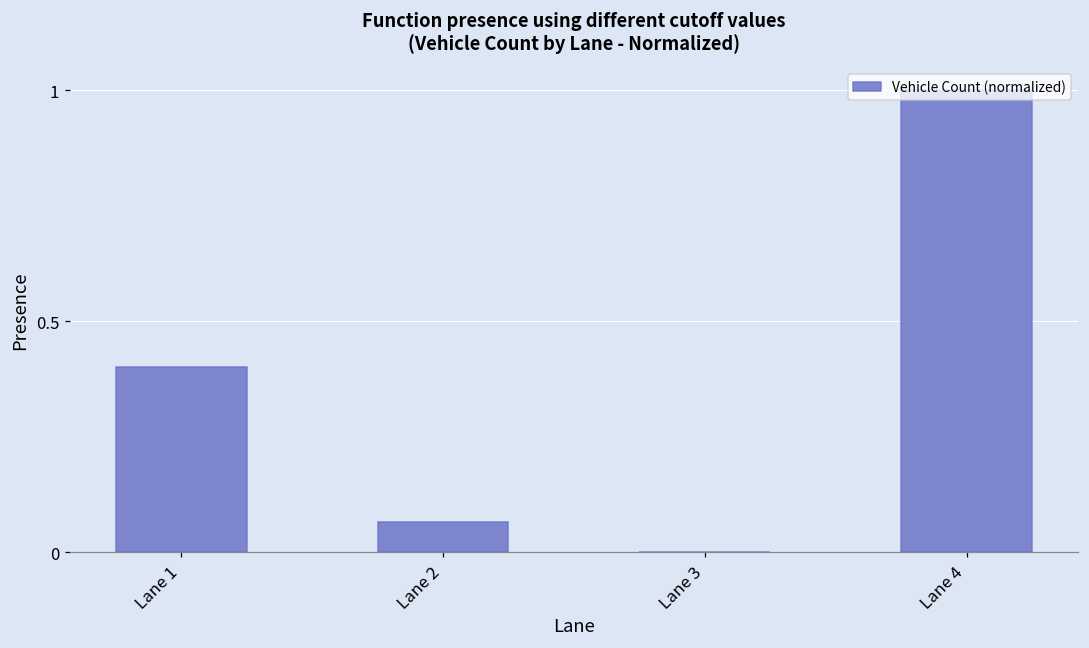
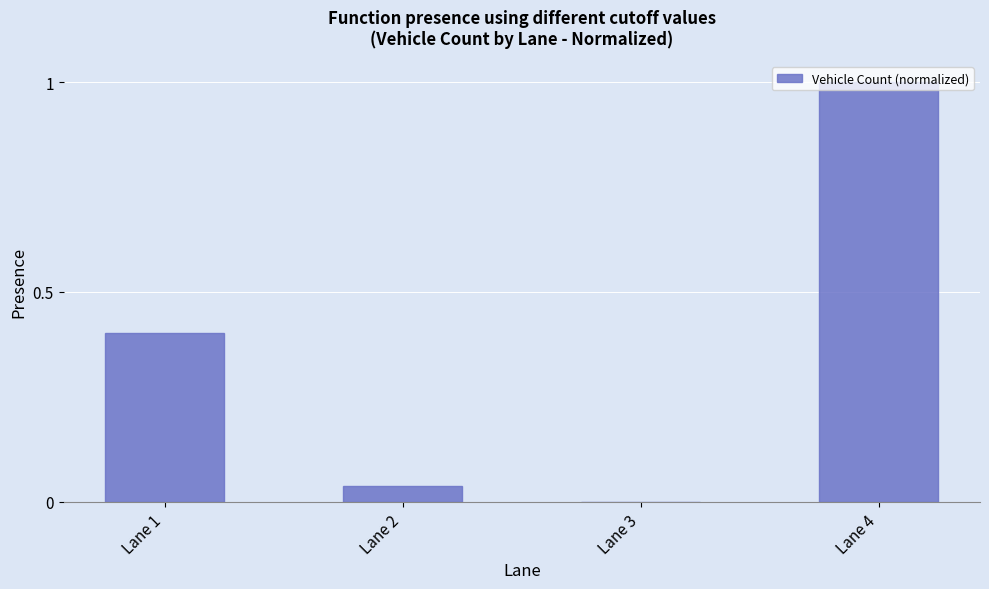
Lane 2: 0.07 -> 0.04
